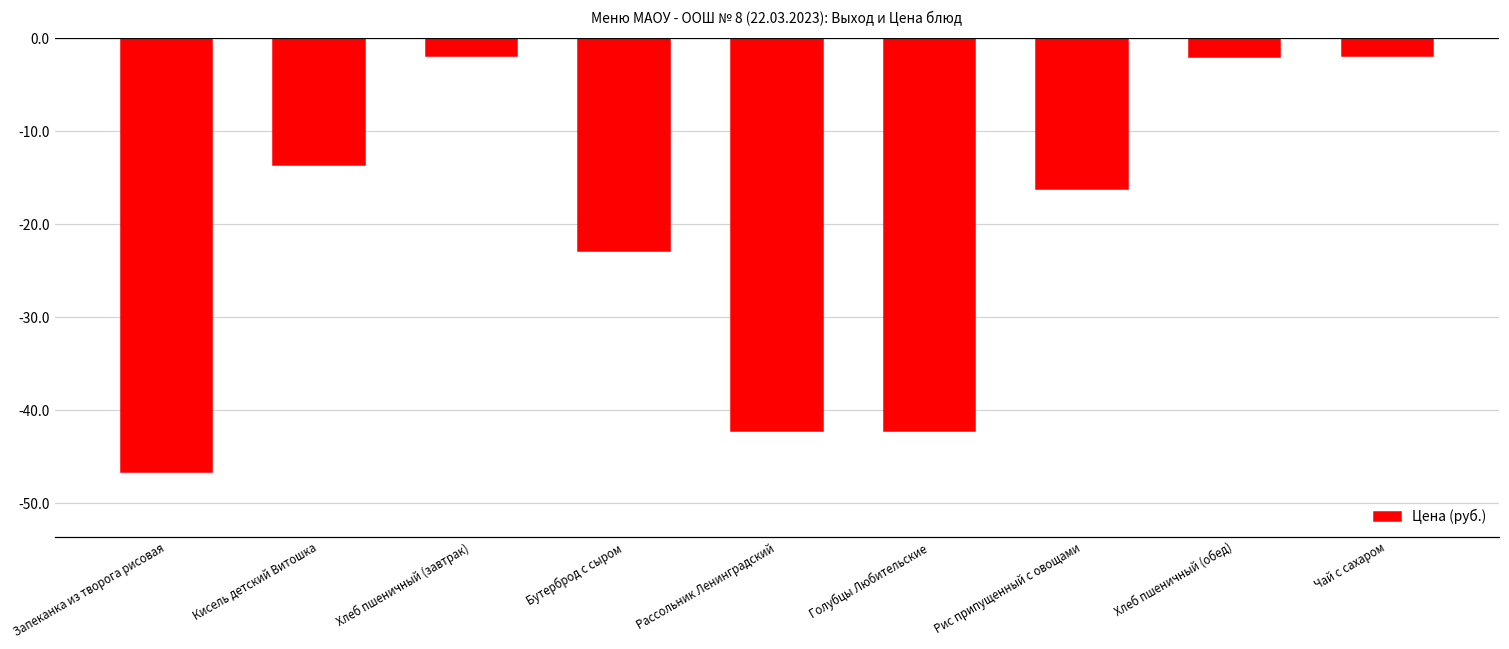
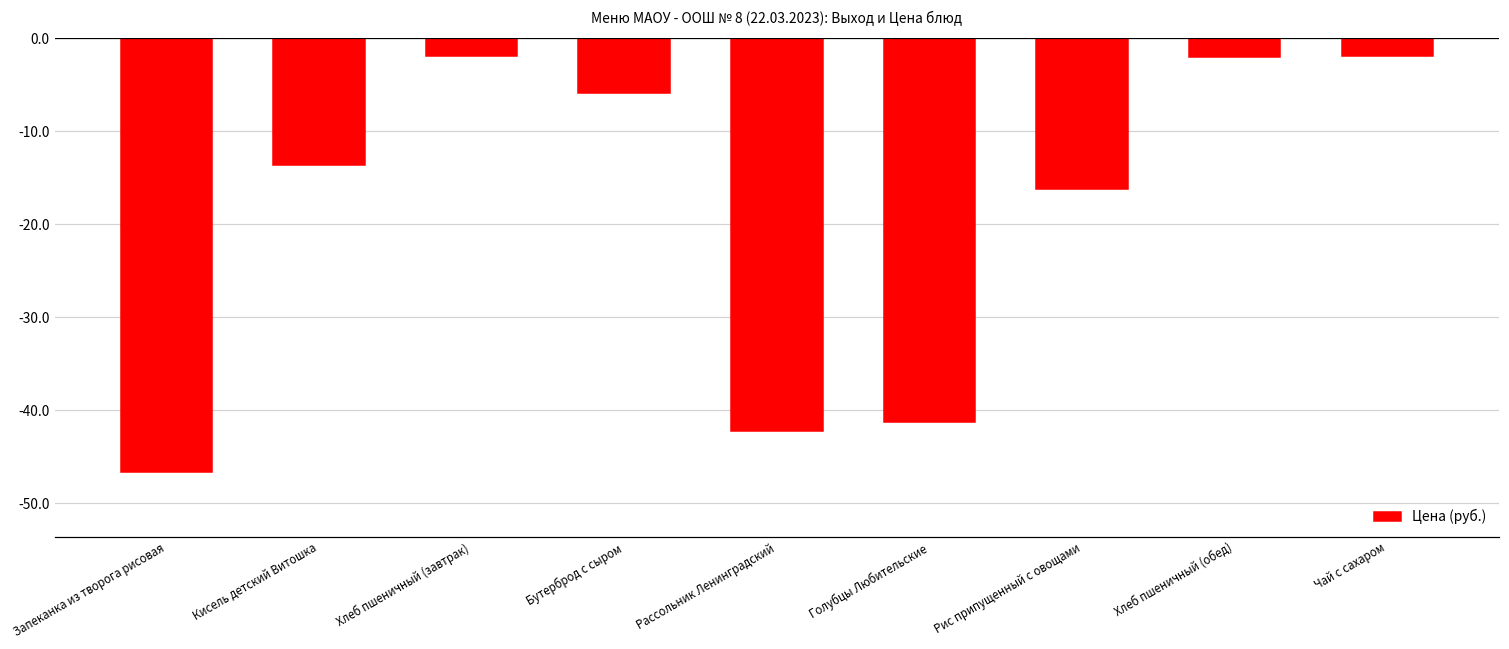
Бутерброд с сыром: -23 -> -6
Голубцы Любительские: -42 -> -41
